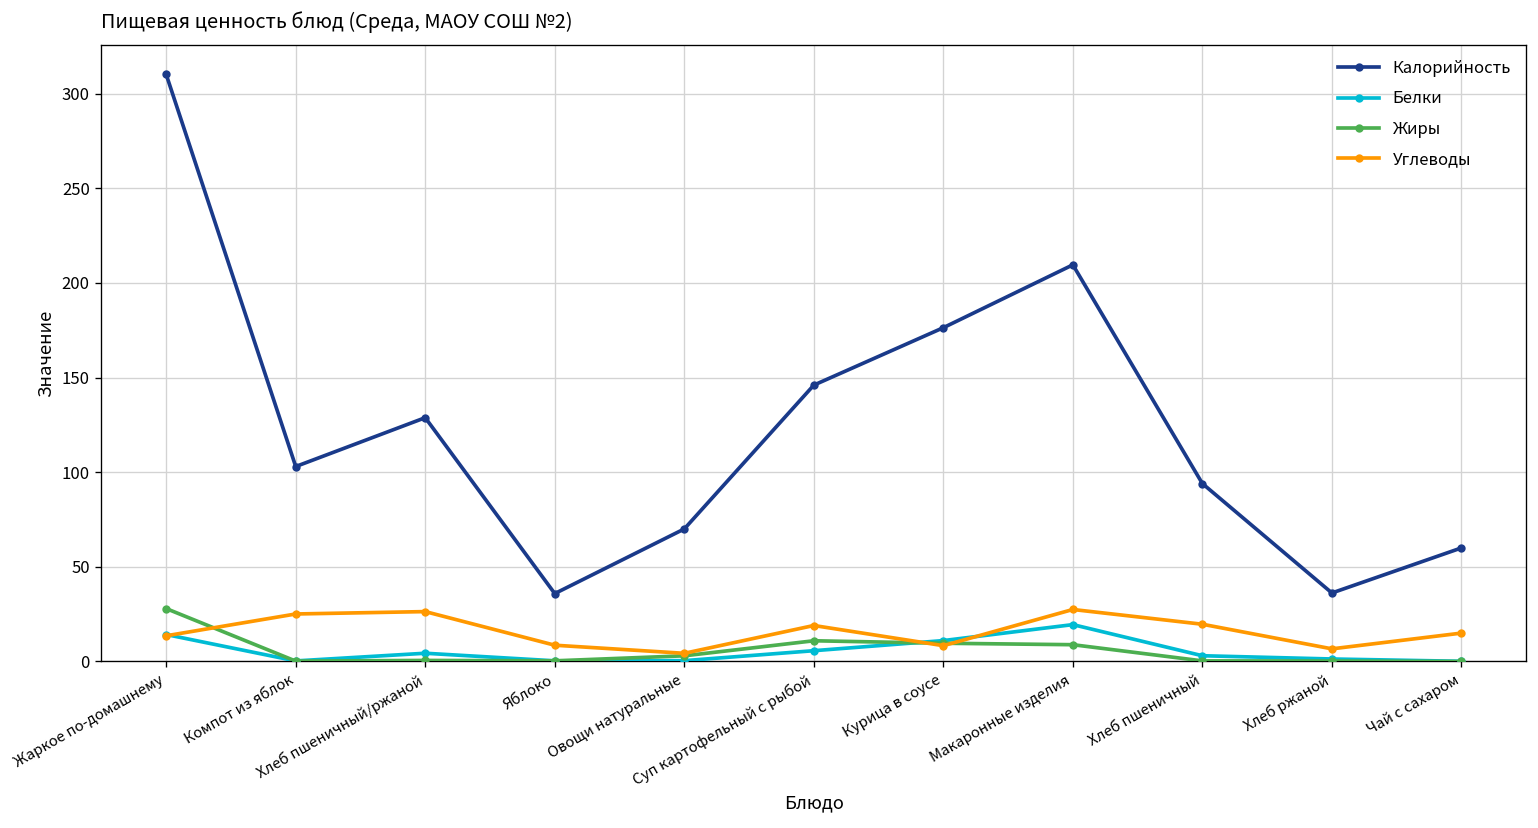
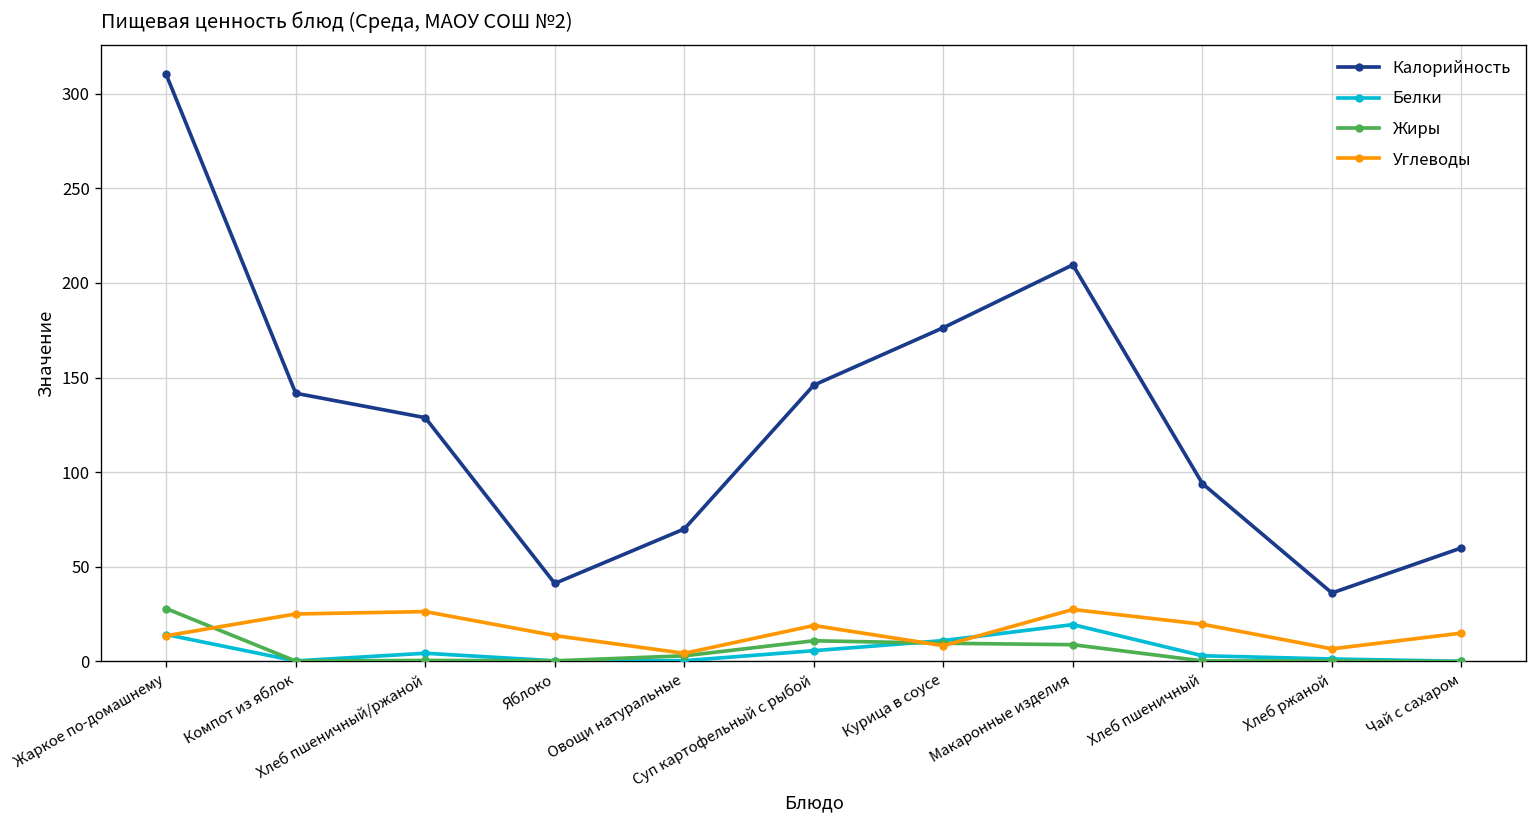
Калорийность, Компот из яблок: 103 -> 142
Калорийность, Яблоко: 36 -> 41
Углеводы, Яблоко: 9 -> 14
